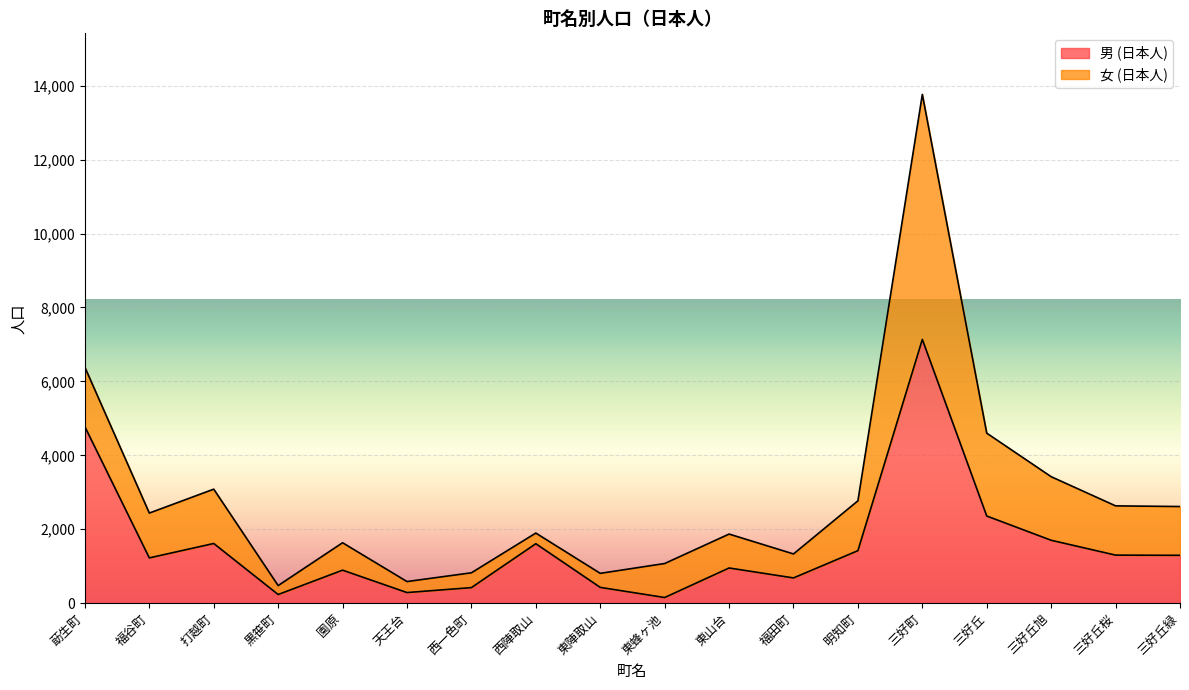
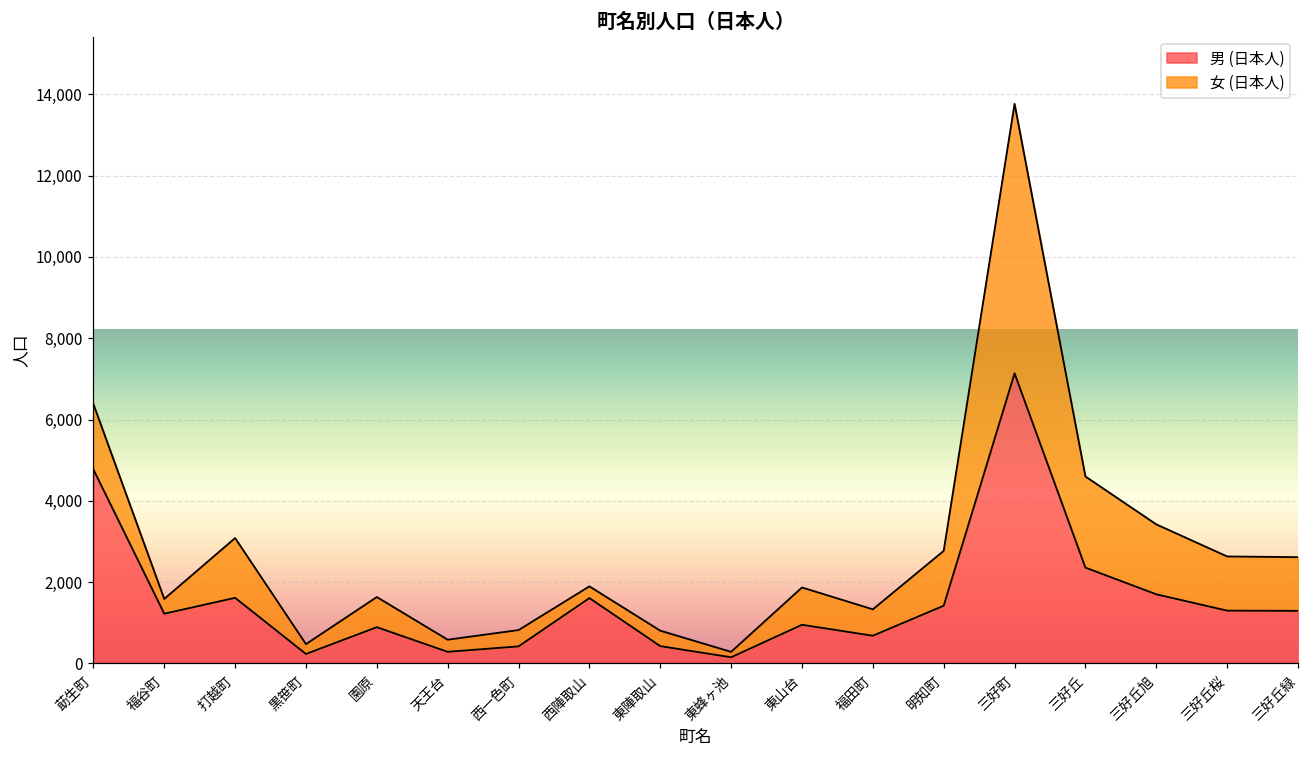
女 (日本人), 福谷町: 1,200 -> 400
女 (日本人), 東蜂ヶ池: 900 -> 100
